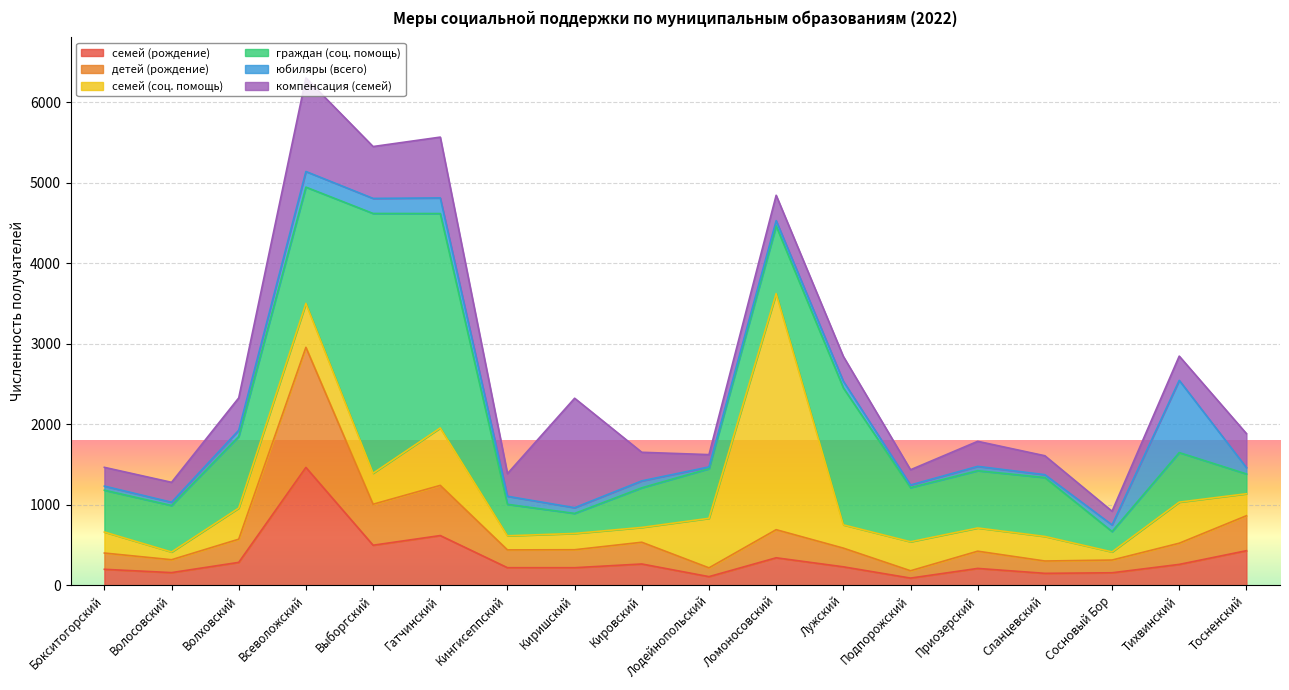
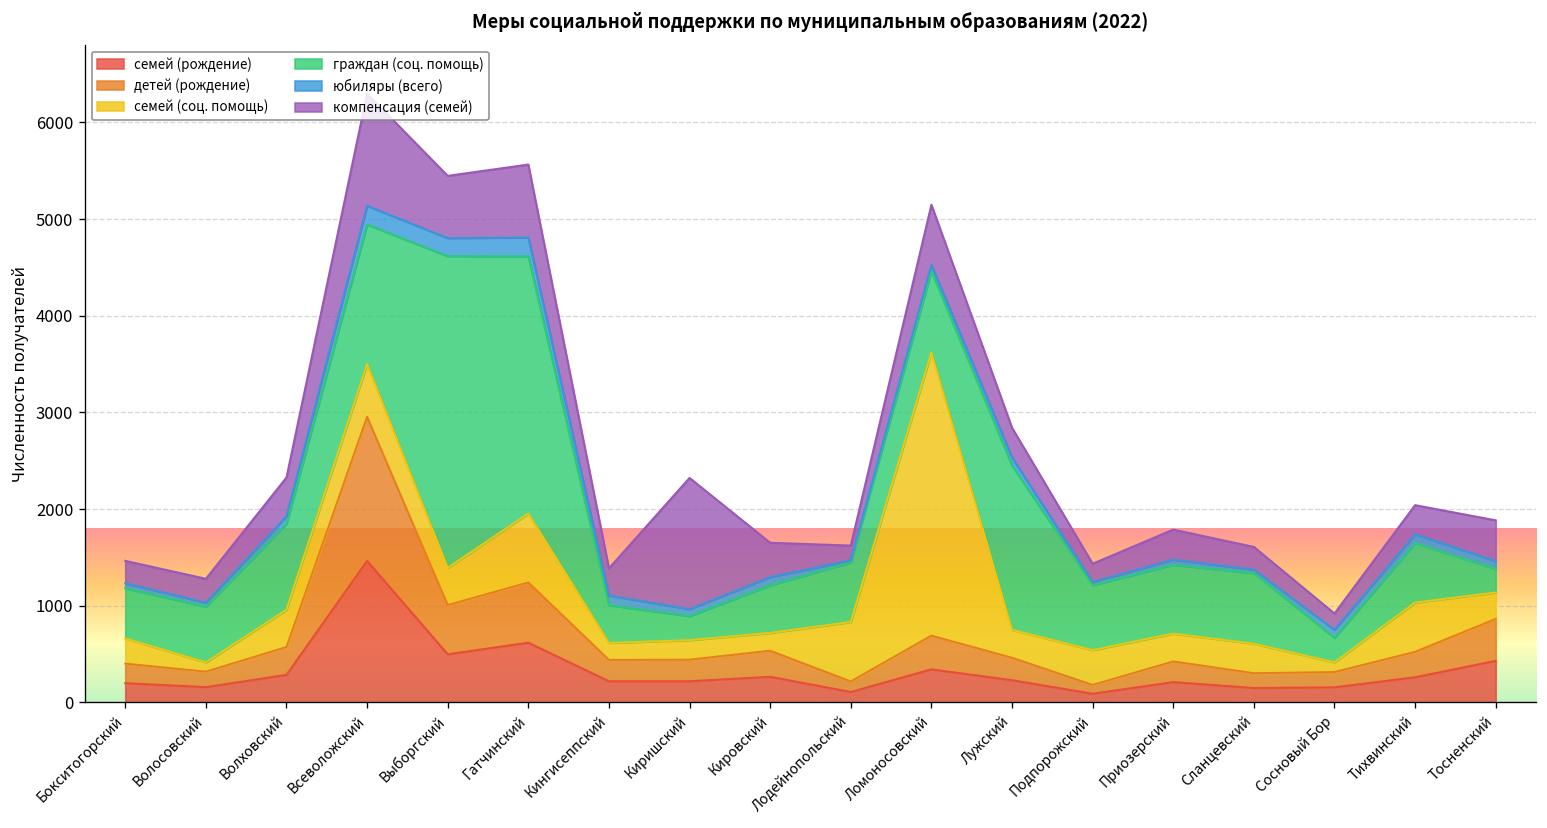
компенсация (семей), Ломоносовский: 300 -> 600
юбиляры (всего), Тихвинский: 900 -> 100
